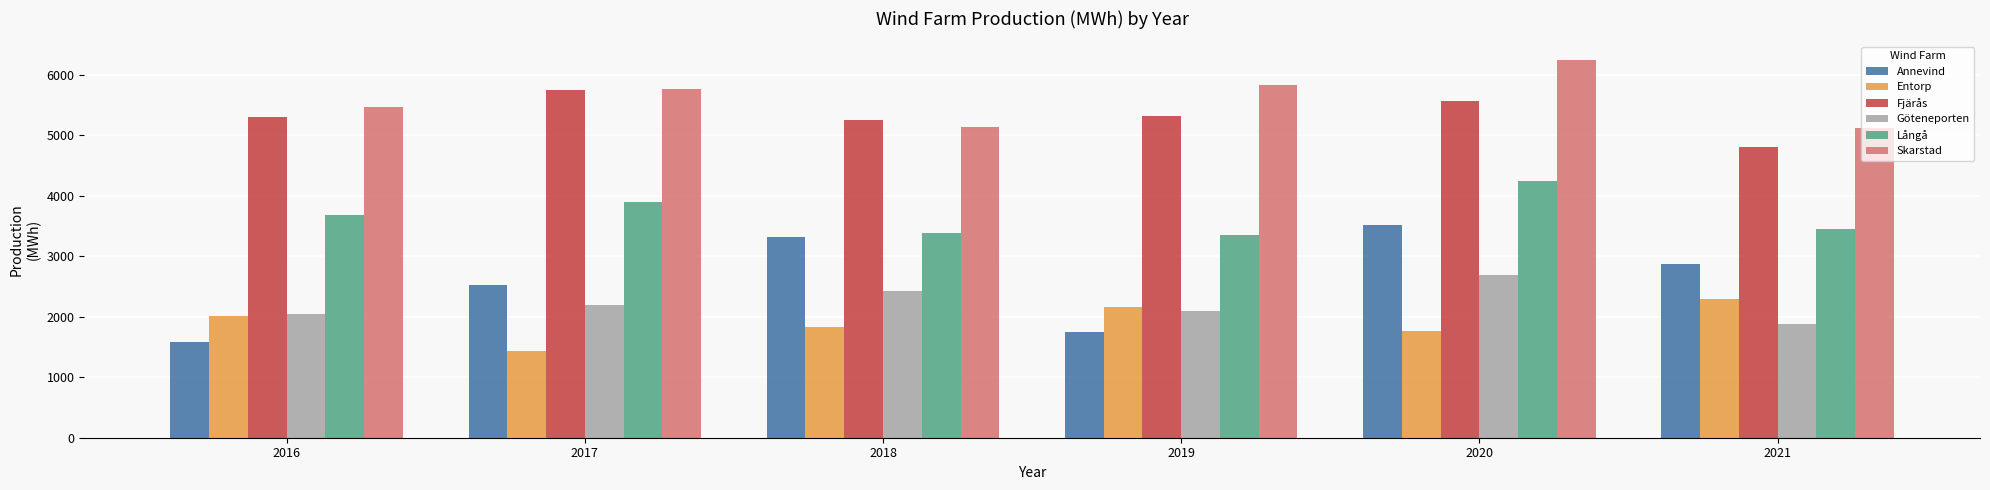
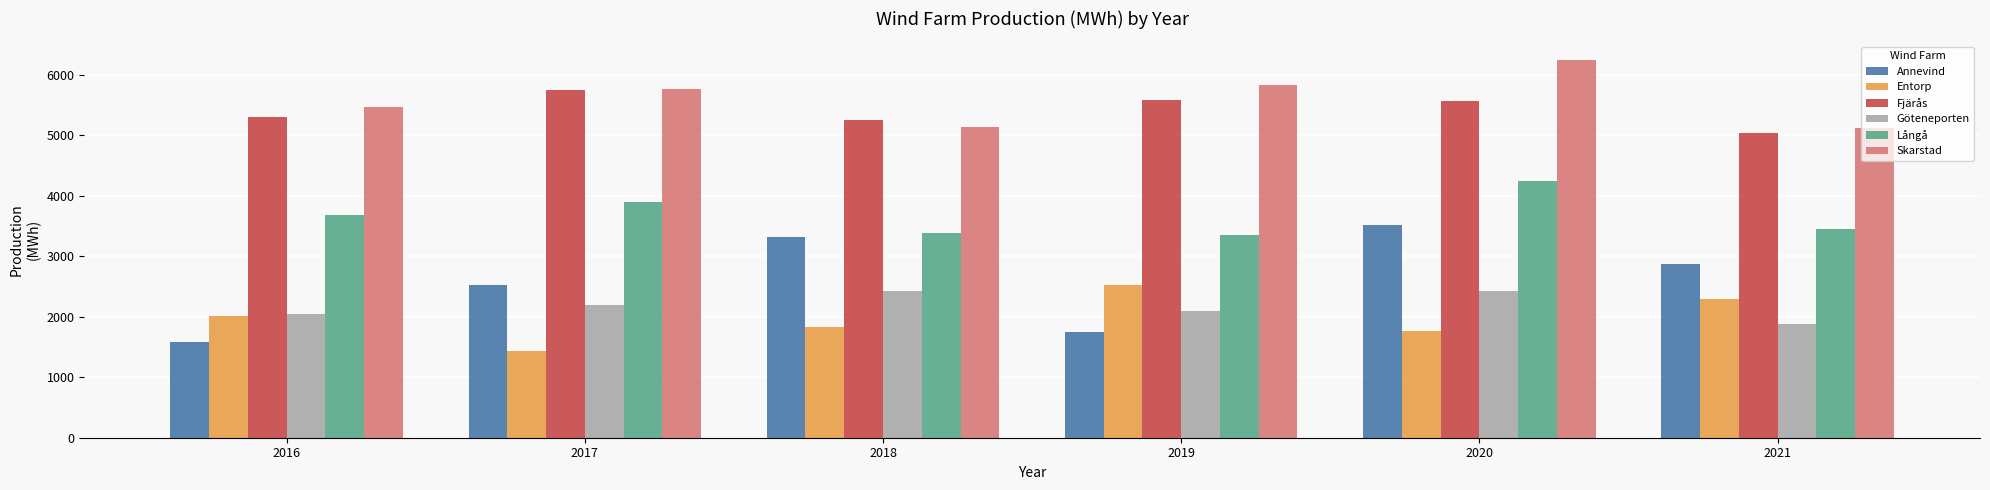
Entorp, 2019: 2200 -> 2500
Fjärås, 2019: 5300 -> 5600
Göteneporten, 2020: 2700 -> 2400
Fjärås, 2021: 4800 -> 5000
